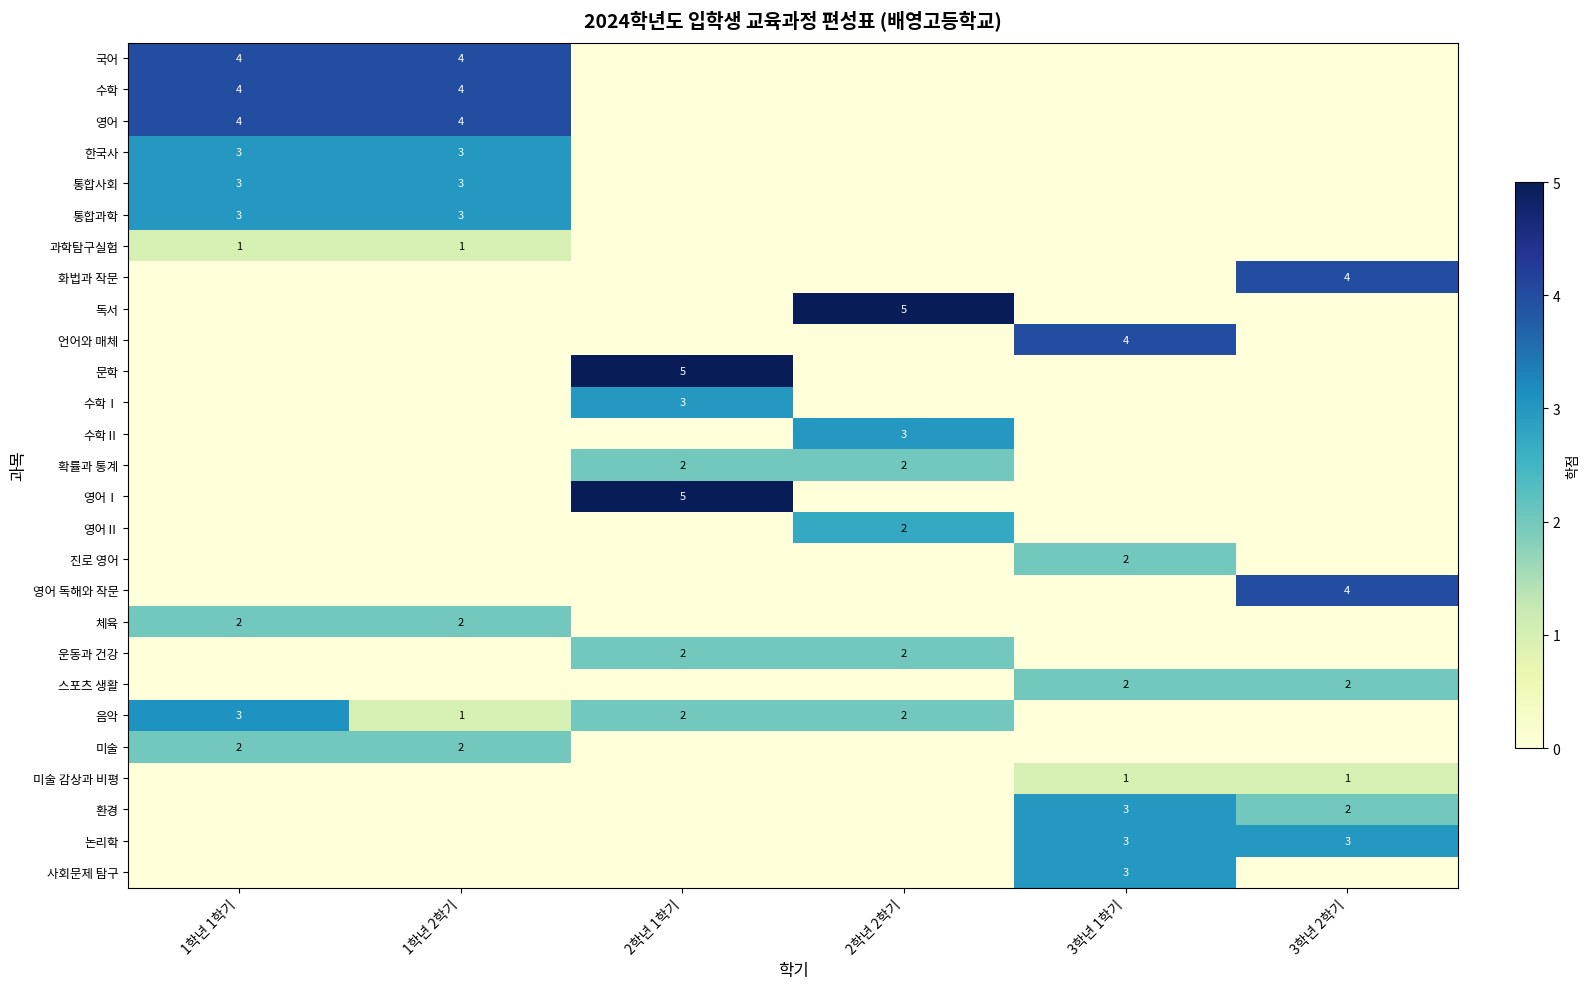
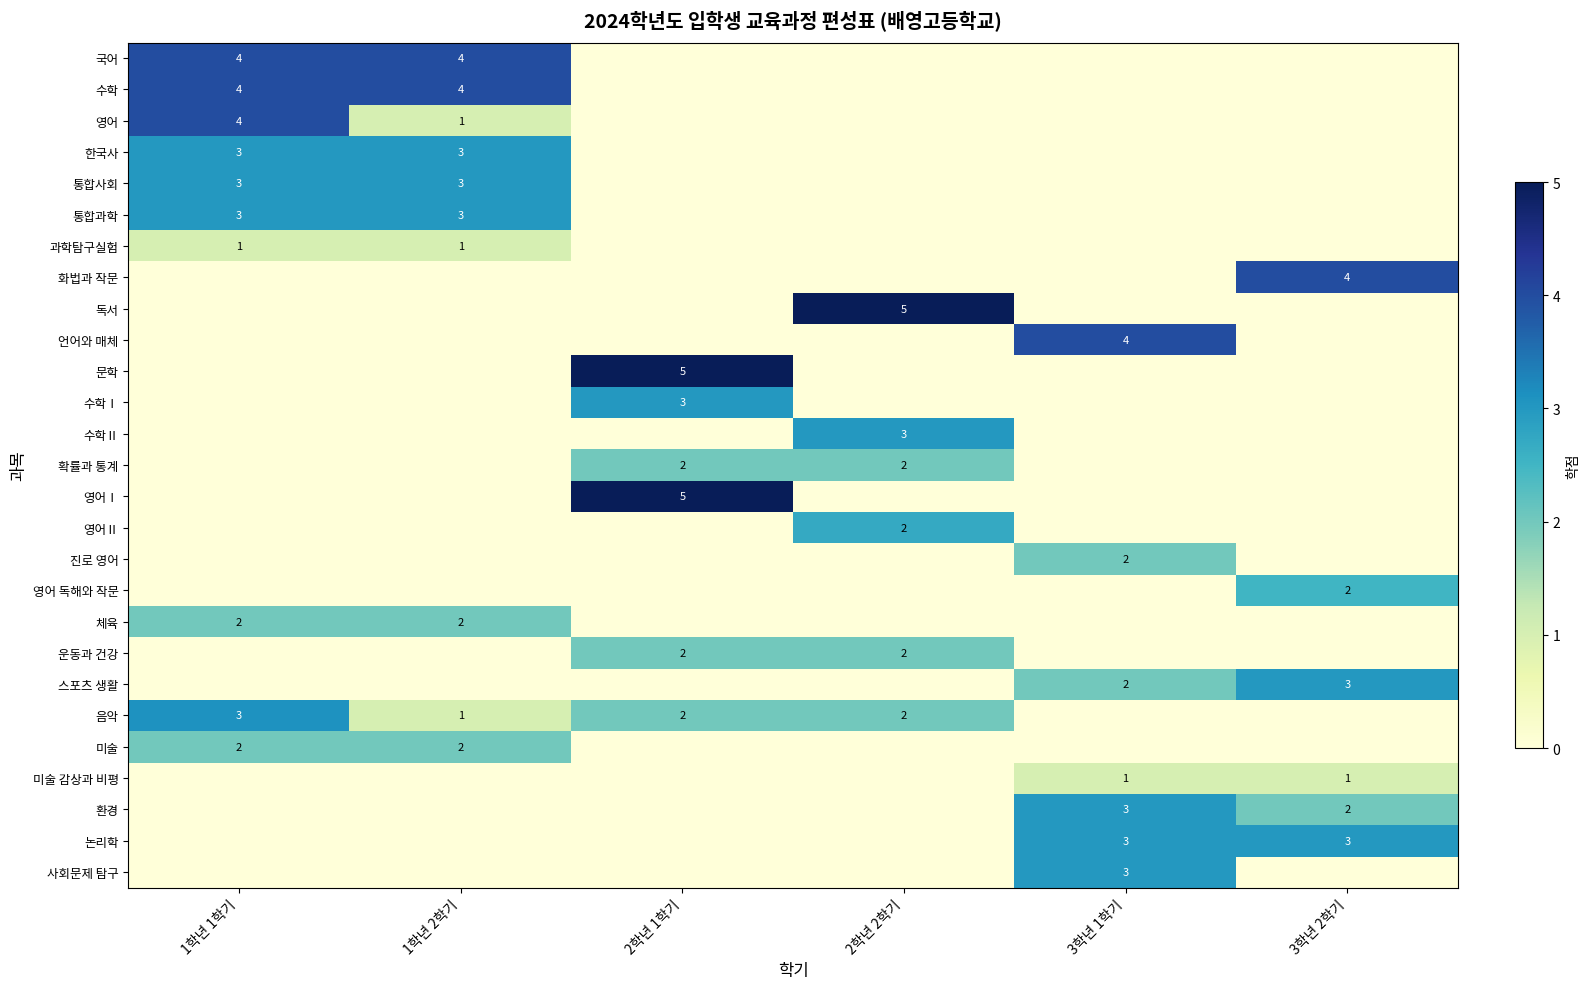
영어, 1학년 2학기: 4 -> 1
영어 독해와 작문, 3학년 2학기: 4 -> 2
스포츠 생활, 3학년 2학기: 2 -> 3
